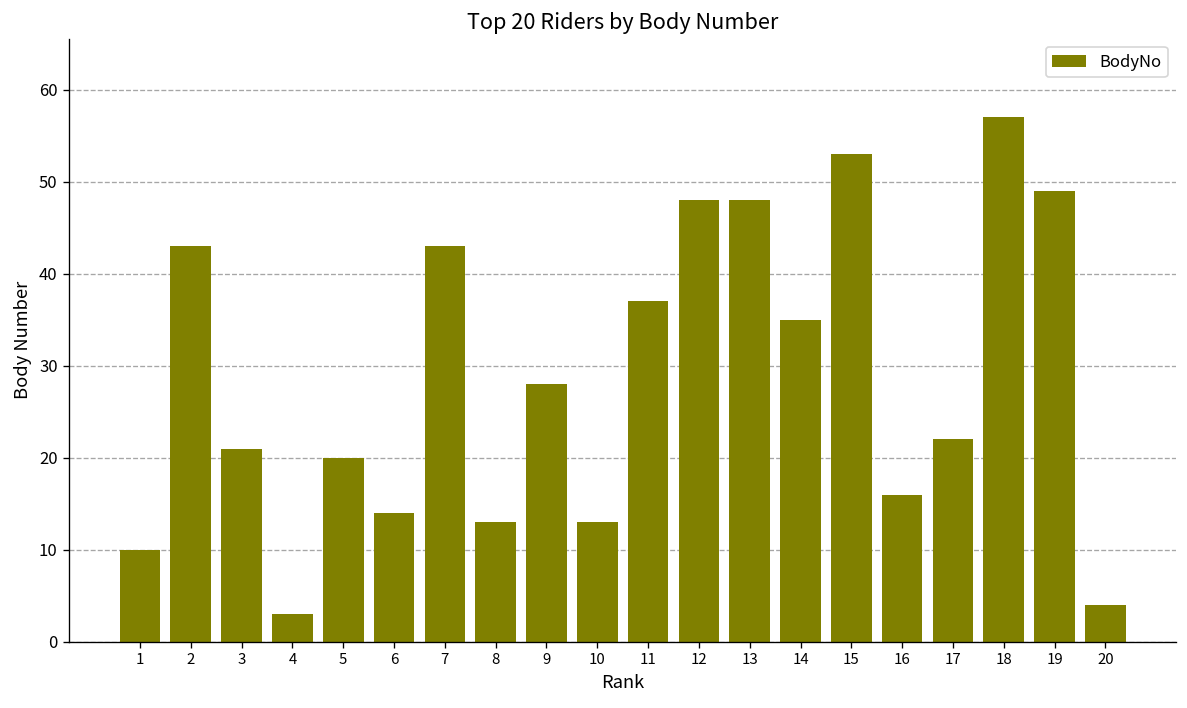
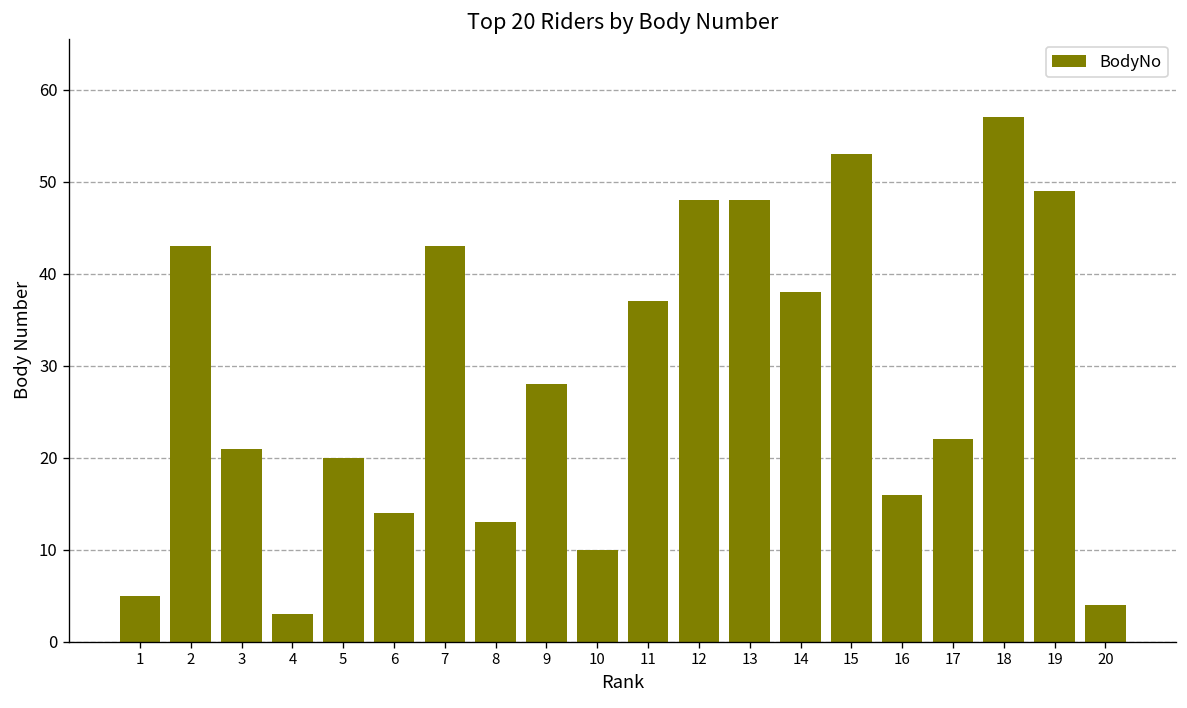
1: 10 -> 5
10: 13 -> 10
14: 35 -> 38
